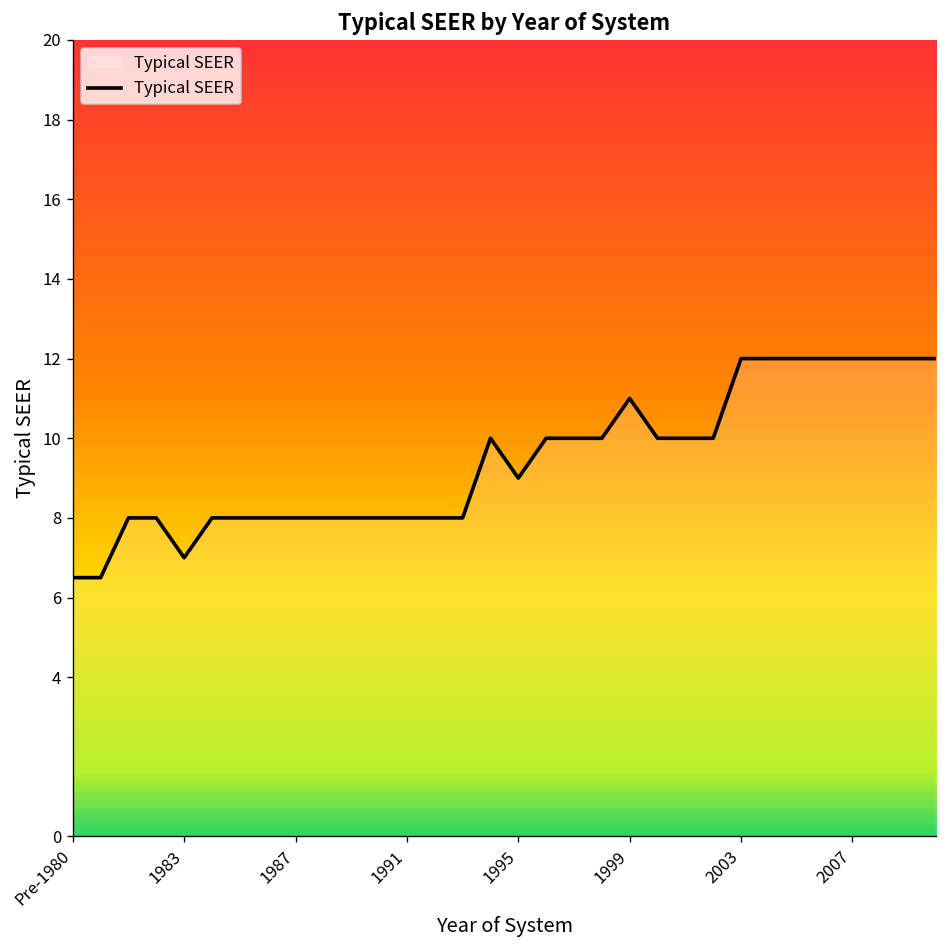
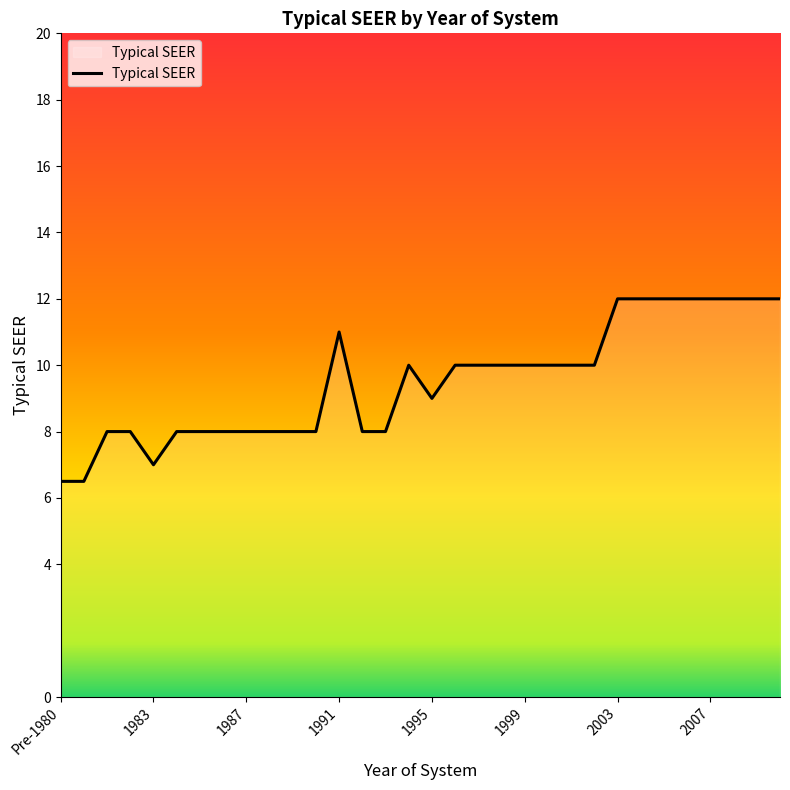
1991: 8 -> 11
1999: 11 -> 10
